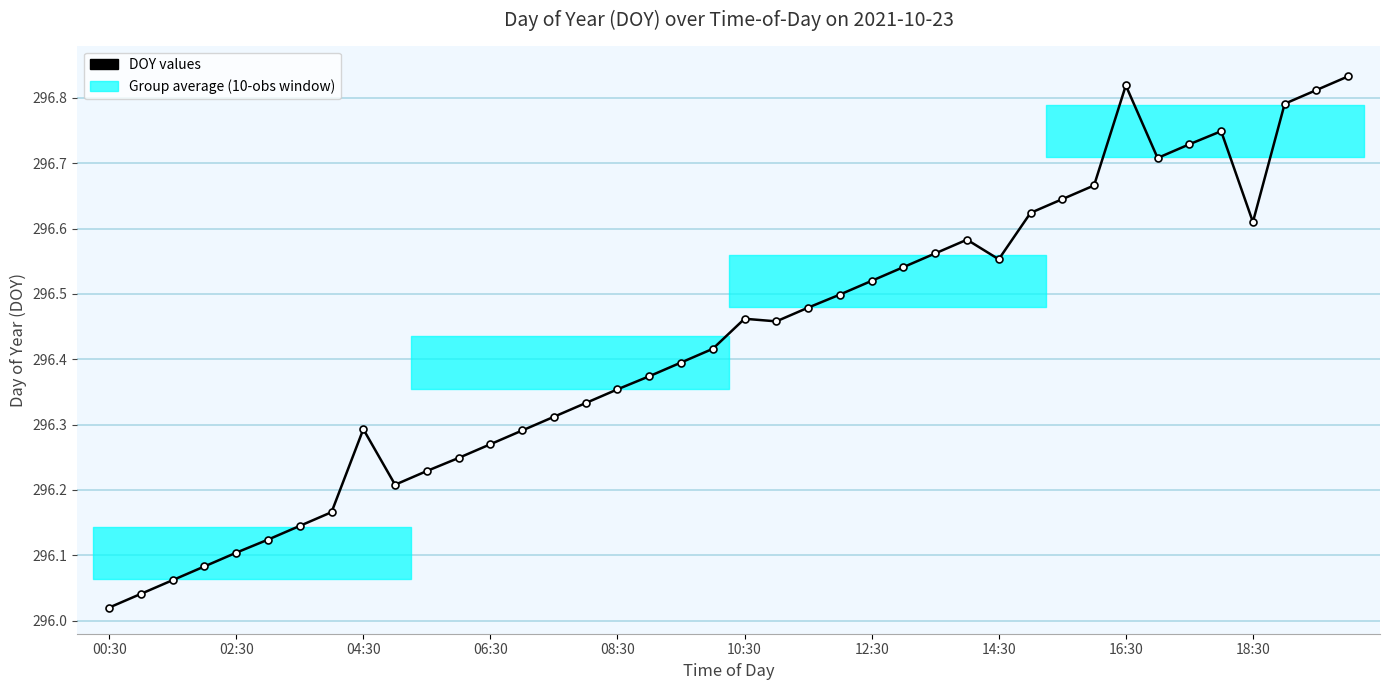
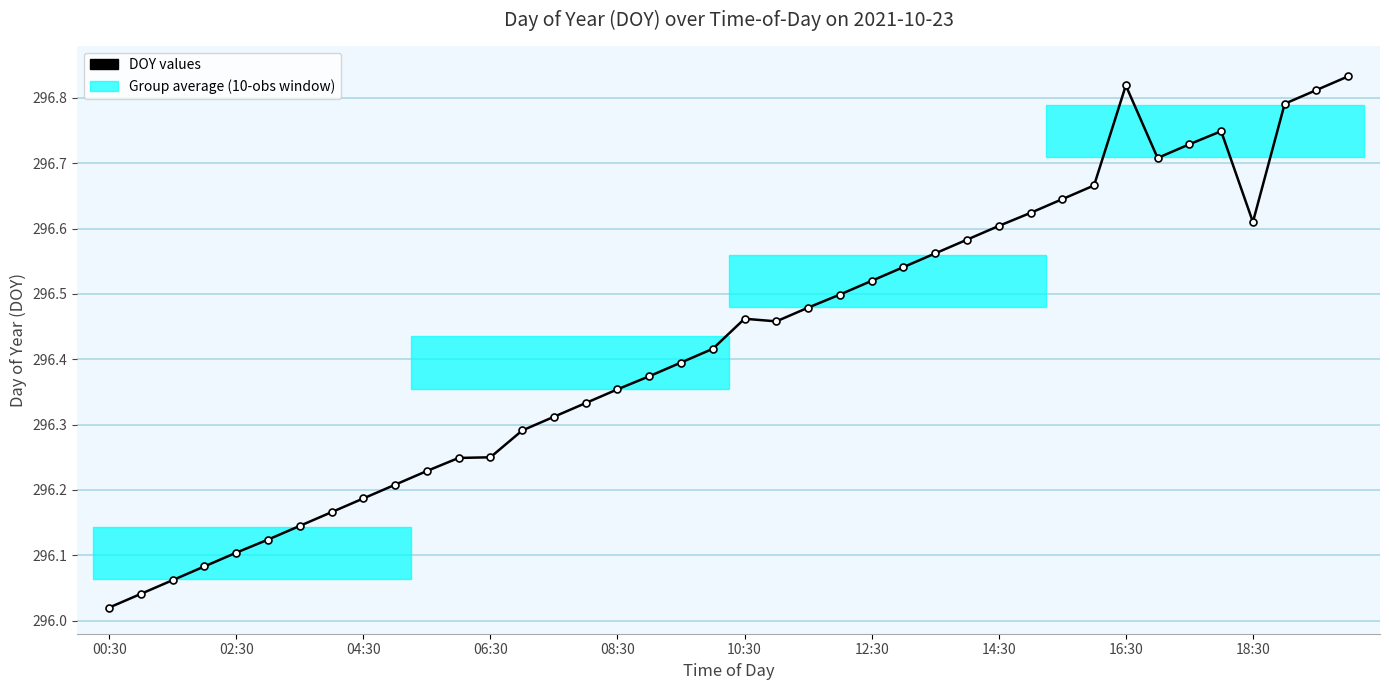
DOY values, 04:30: 296.29 -> 296.19
DOY values, 06:30: 296.27 -> 296.25
DOY values, 14:30: 296.55 -> 296.60
